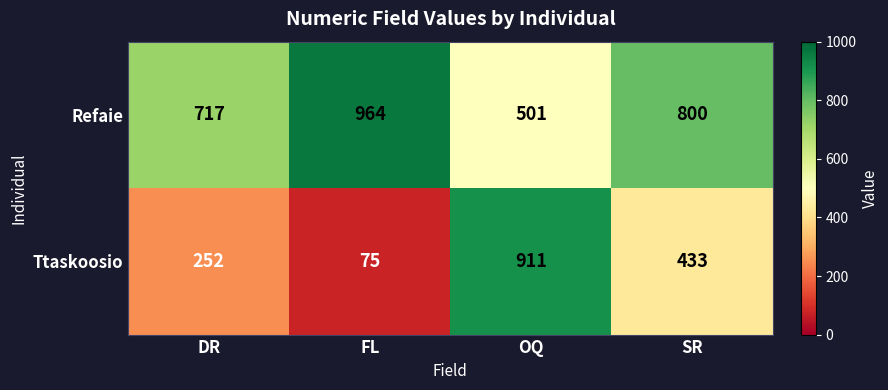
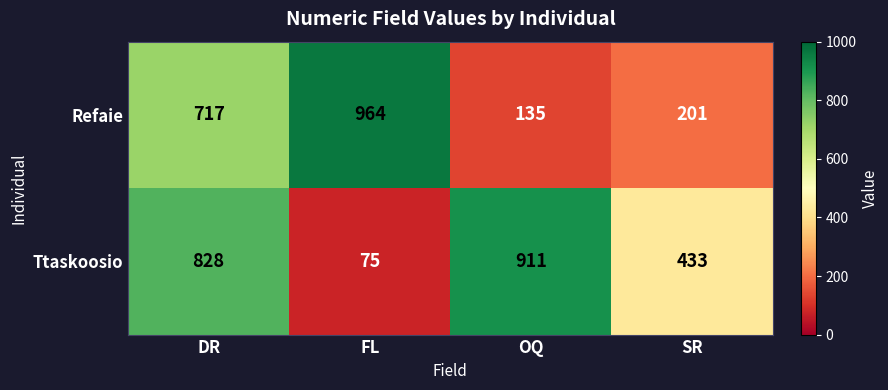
Refaie, OQ: 501 -> 135
Refaie, SR: 800 -> 201
Ttaskoosio, DR: 252 -> 828
